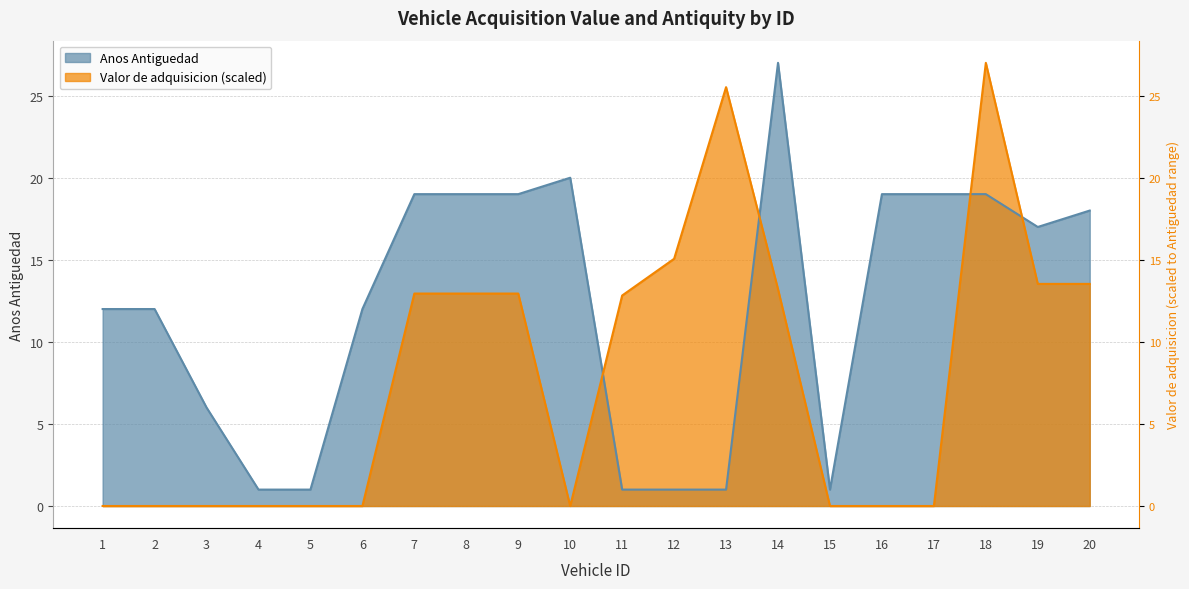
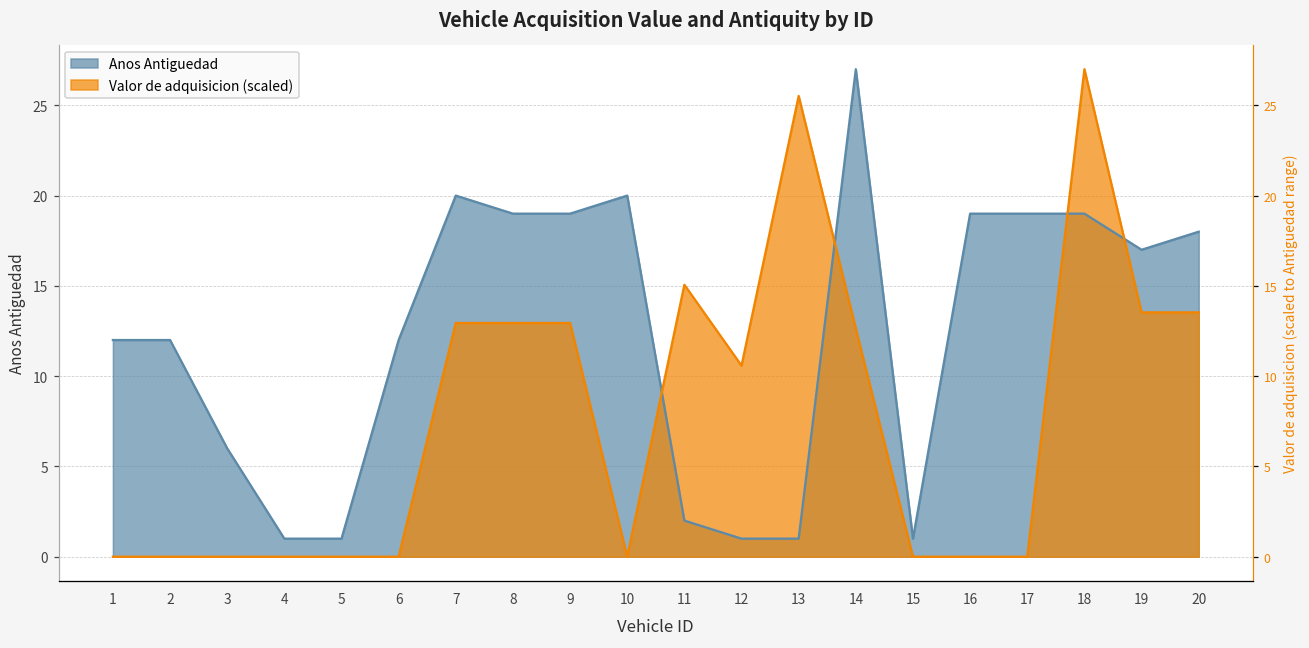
Anos Antiguedad, 7: 19 -> 20
Anos Antiguedad, 11: 1 -> 2
Valor de adquisicion (scaled), 11: 12.8 -> 15.1
Valor de adquisicion (scaled), 12: 15.1 -> 10.6
Valor de adquisicion (scaled), 14: 13.2 -> 12.6
